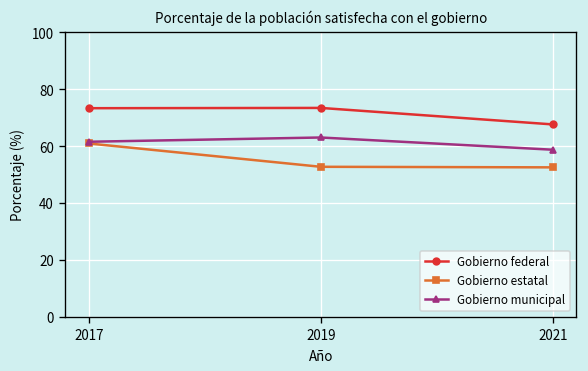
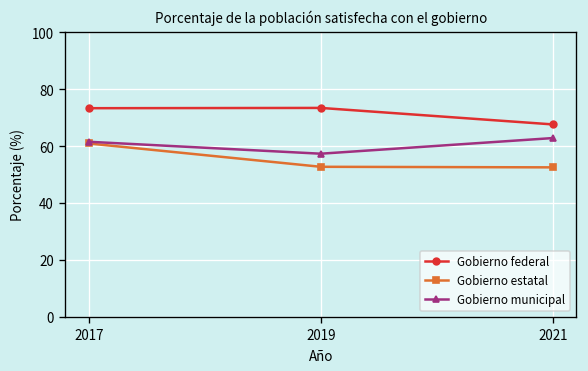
Gobierno municipal, 2019: 63 -> 57
Gobierno municipal, 2021: 59 -> 63
